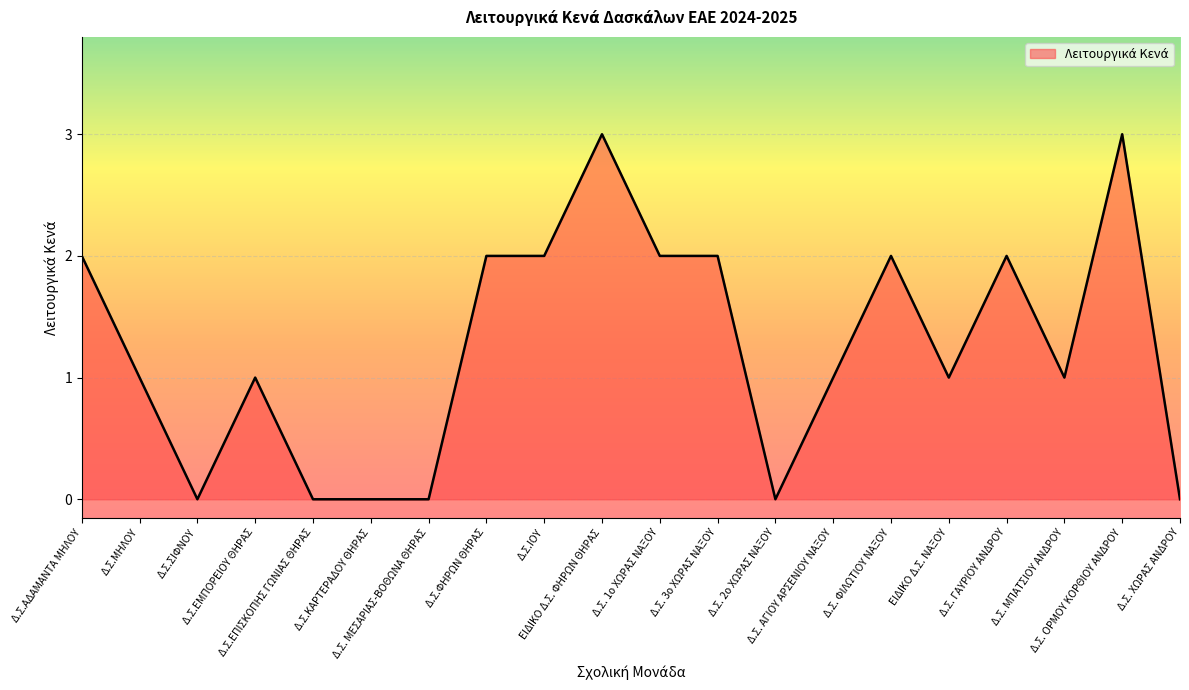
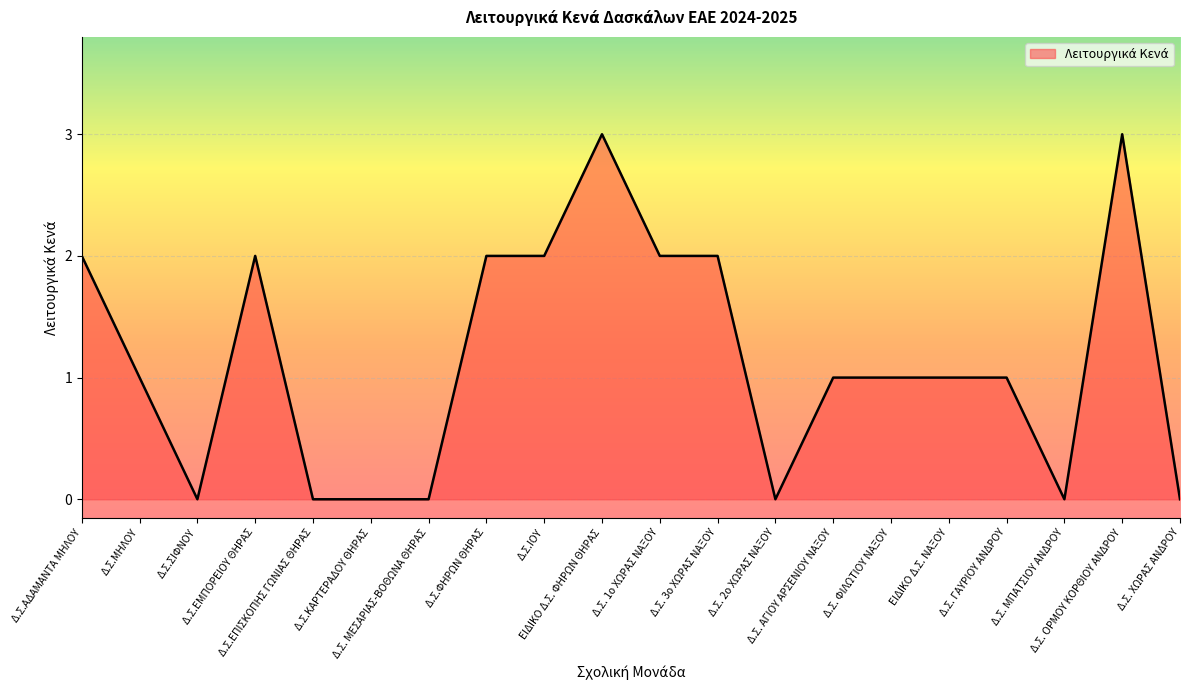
Δ.Σ.ΕΜΠΟΡΕΙΟΥ ΘΗΡΑΣ: 1 -> 2
Δ.Σ. ΦΙΛΩΤΙΟΥ ΝΑΞΟΥ: 2 -> 1
Δ.Σ. ΓΑΥΡΙΟΥ ΑΝΔΡΟΥ: 2 -> 1
Δ.Σ. ΜΠΑΤΣΙΟΥ ΑΝΔΡΟΥ: 1 -> 0
